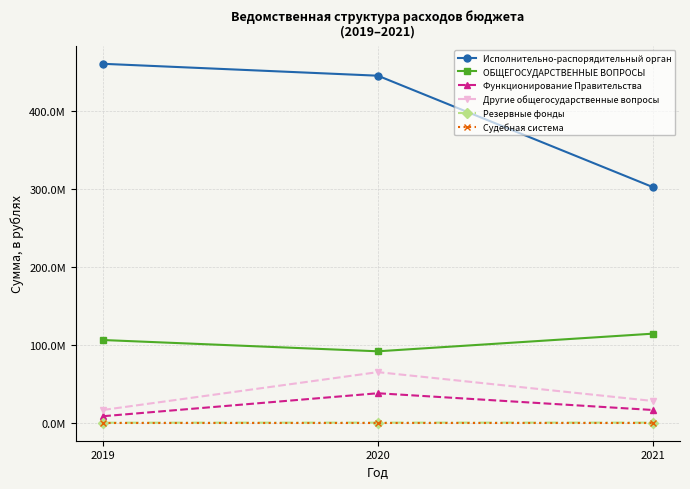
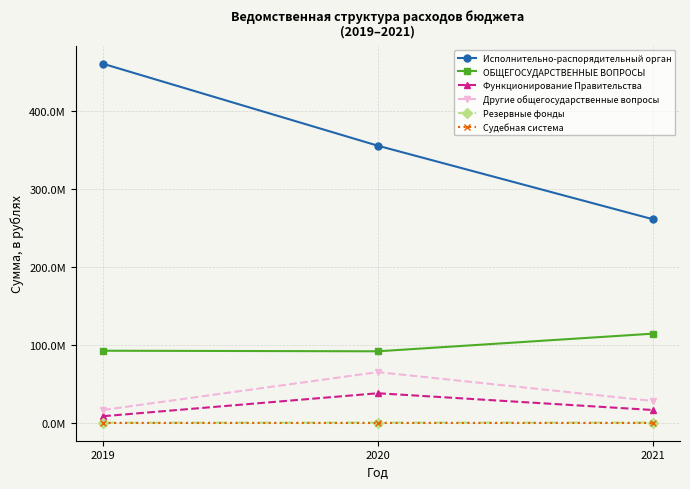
ОБЩЕГОСУДАРСТВЕННЫЕ ВОПРОСЫ, 2019: 110000000 -> 90000000
Исполнительно-распорядительный орган, 2020: 440000000 -> 360000000
Исполнительно-распорядительный орган, 2021: 300000000 -> 260000000
